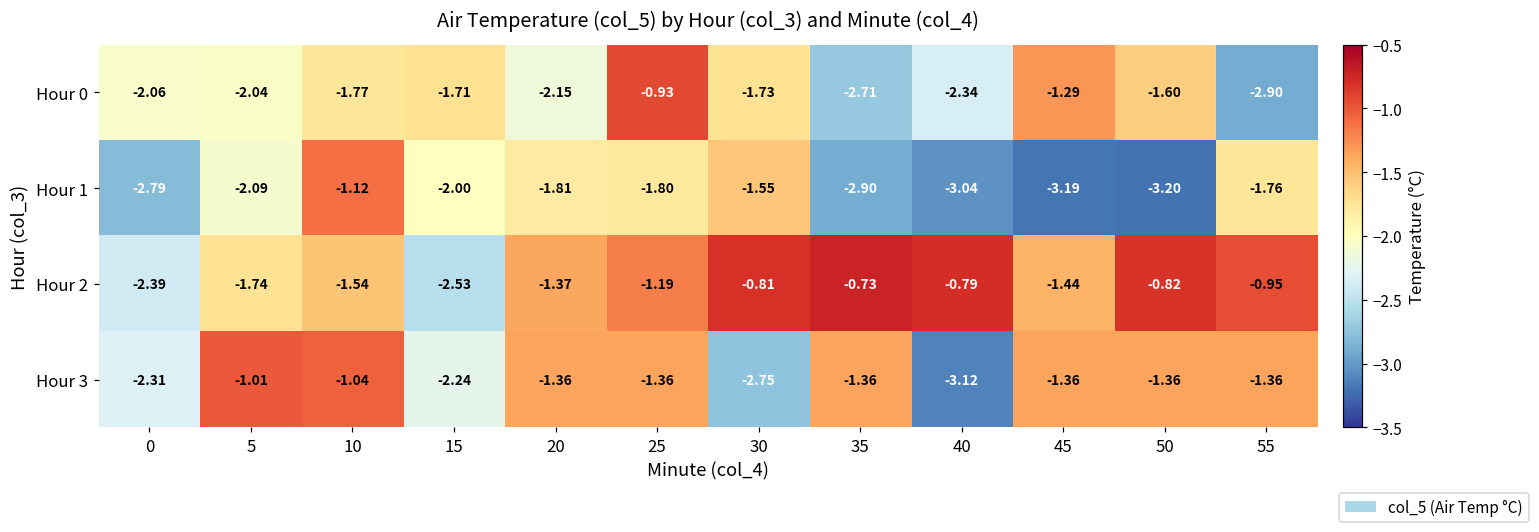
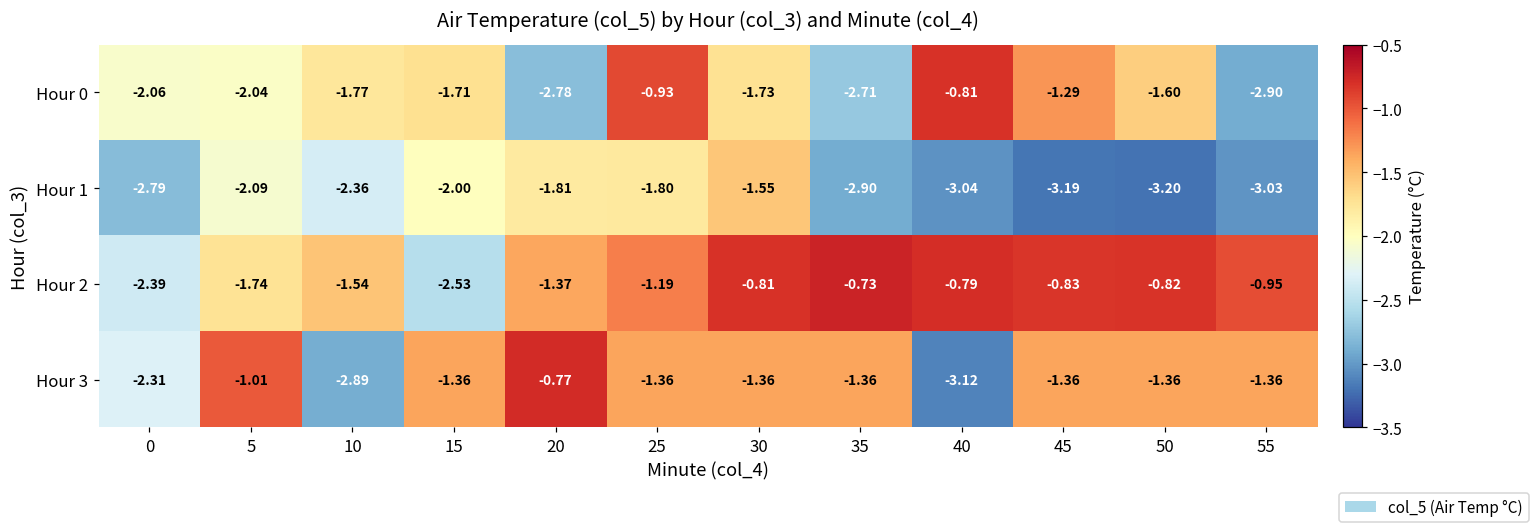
Hour 0, 20: -2.15 -> -2.78
Hour 0, 40: -2.34 -> -0.81
Hour 1, 10: -1.12 -> -2.36
Hour 1, 55: -1.76 -> -3.03
Hour 2, 45: -1.44 -> -0.83
Hour 3, 10: -1.04 -> -2.89
Hour 3, 15: -2.24 -> -1.36
Hour 3, 20: -1.36 -> -0.77
Hour 3, 30: -2.75 -> -1.36
